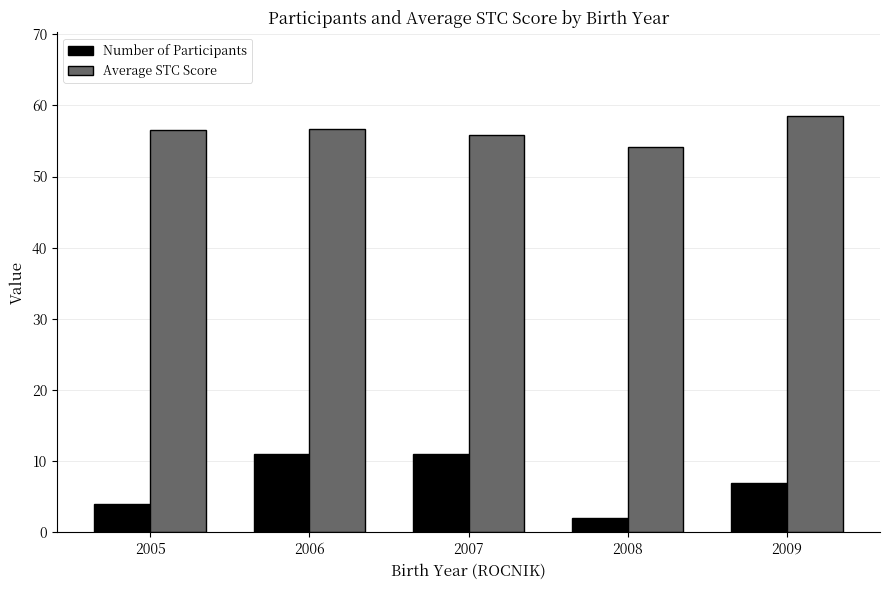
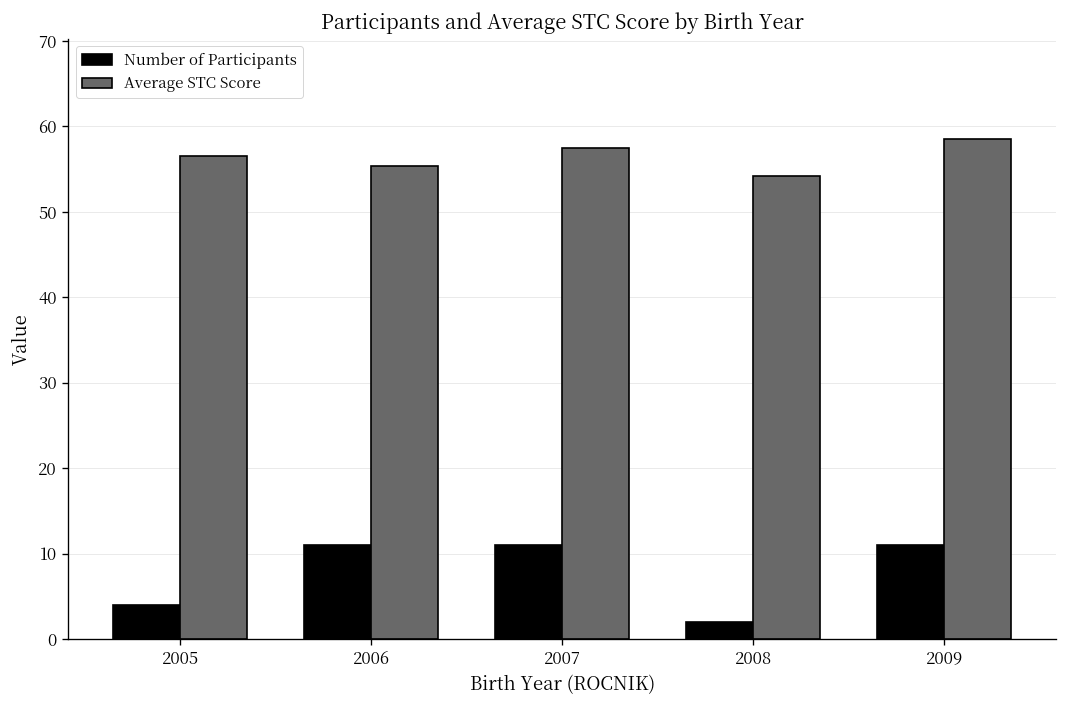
Average STC Score, 2006: 57 -> 55
Average STC Score, 2007: 56 -> 57
Number of Participants, 2009: 7 -> 11
